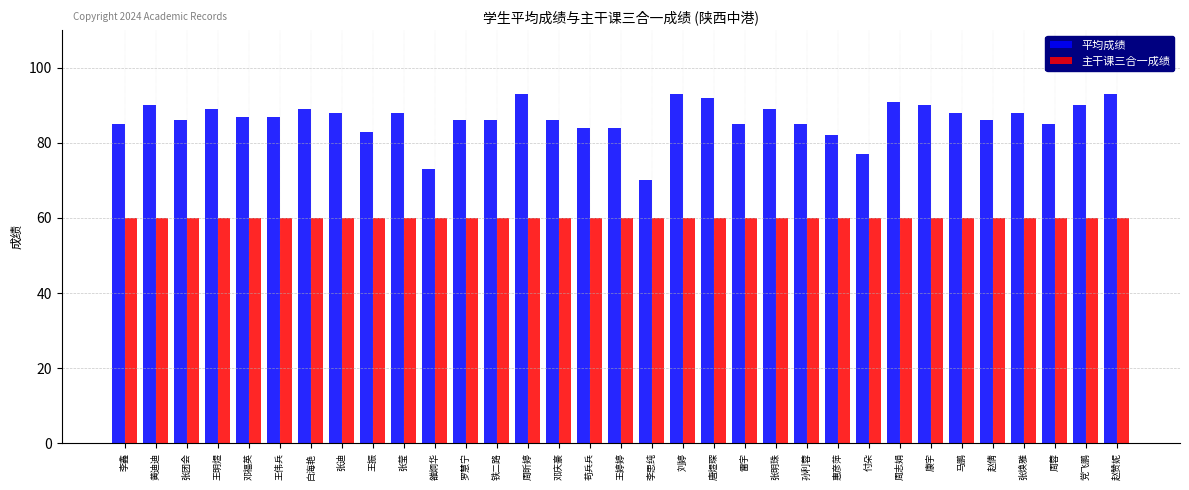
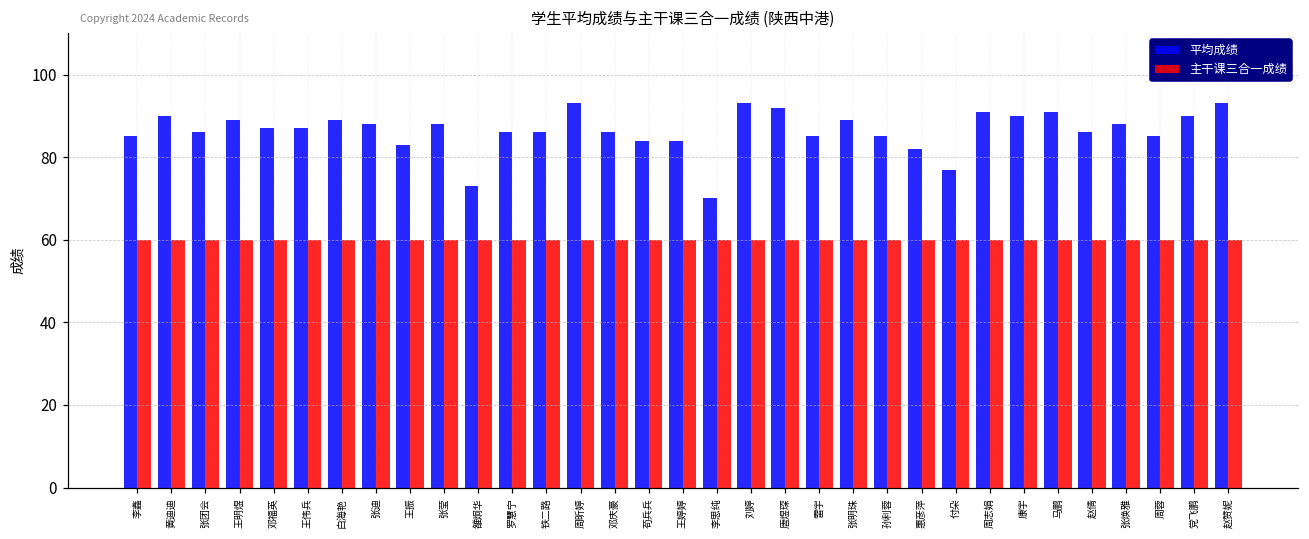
平均成绩, 马鹏: 88 -> 91
